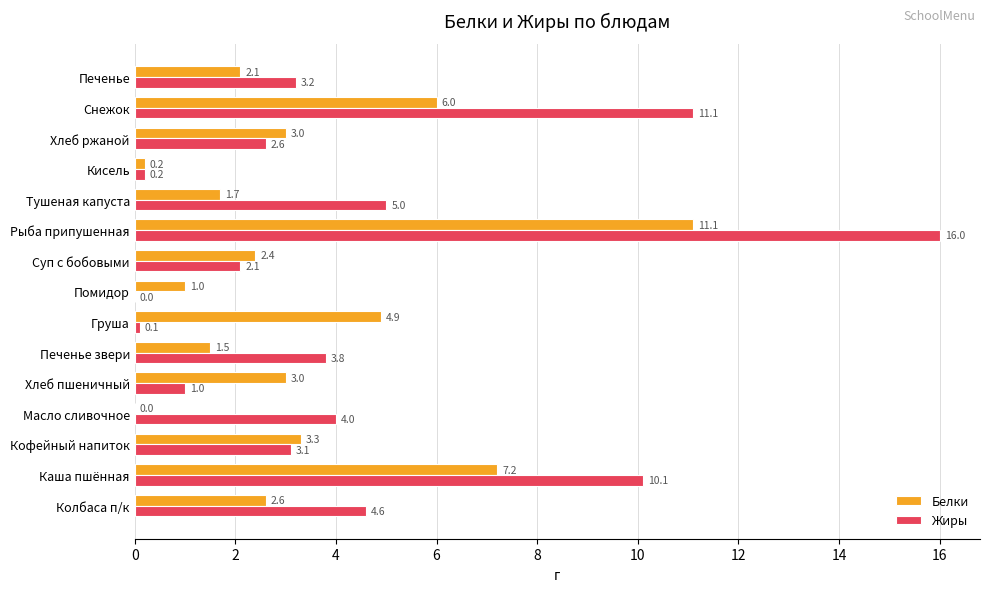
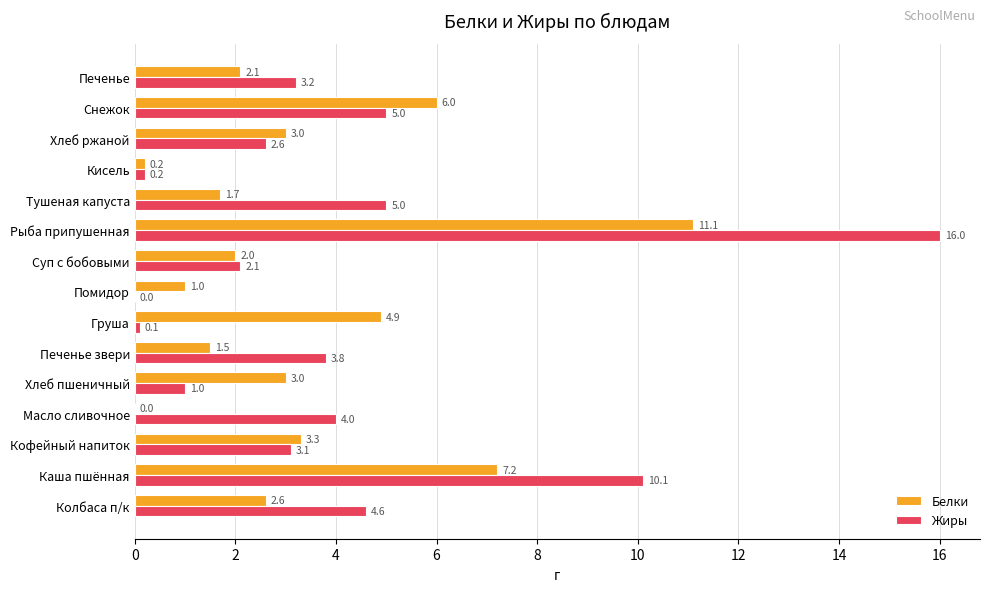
Жиры, Снежок: 11.1 -> 5.0
Белки, Суп с бобовыми: 2.4 -> 2.0
